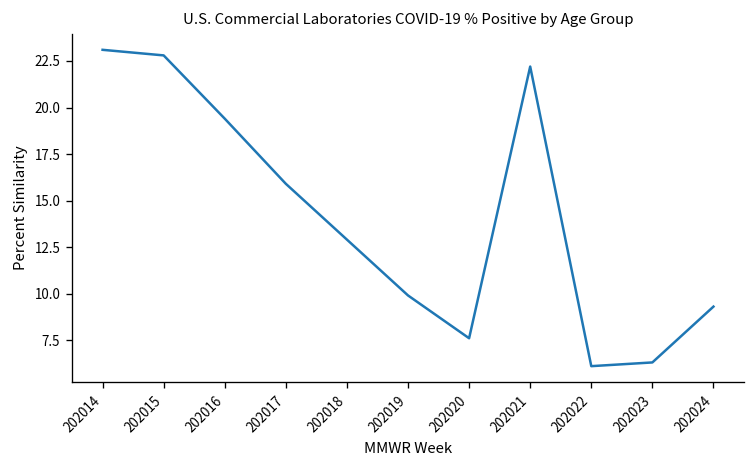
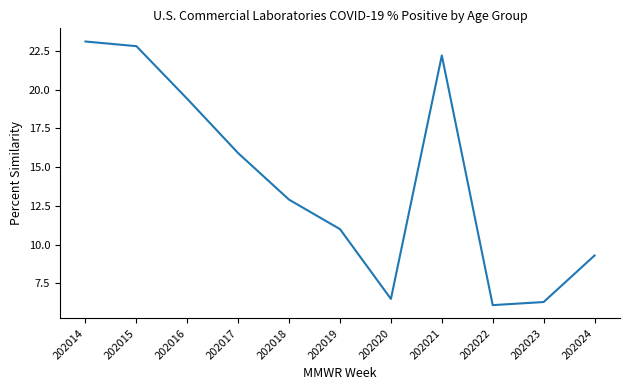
202019: 9.9 -> 11.0
202020: 7.6 -> 6.5
